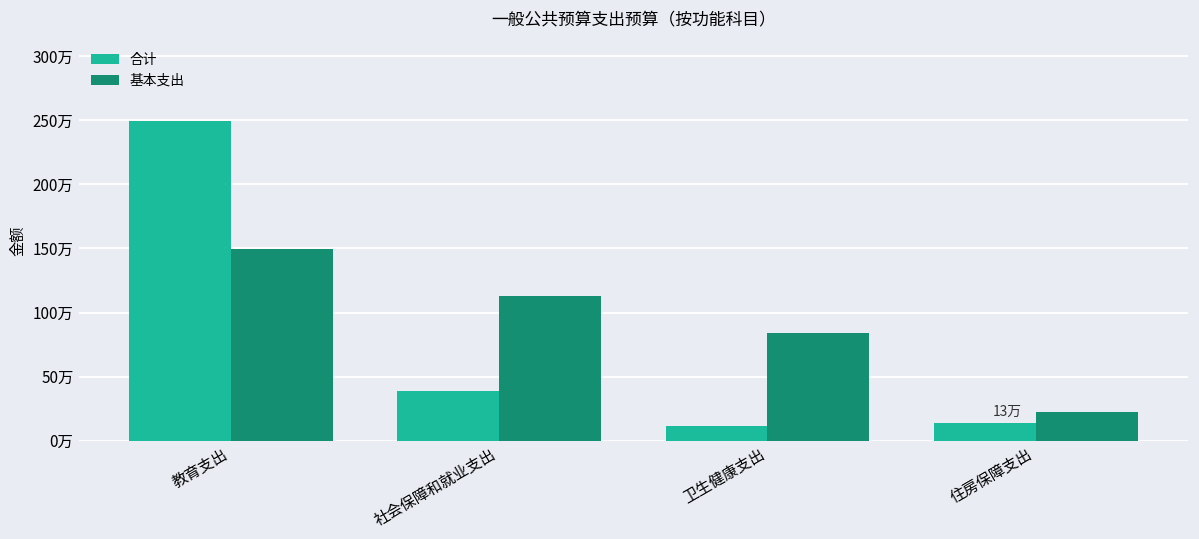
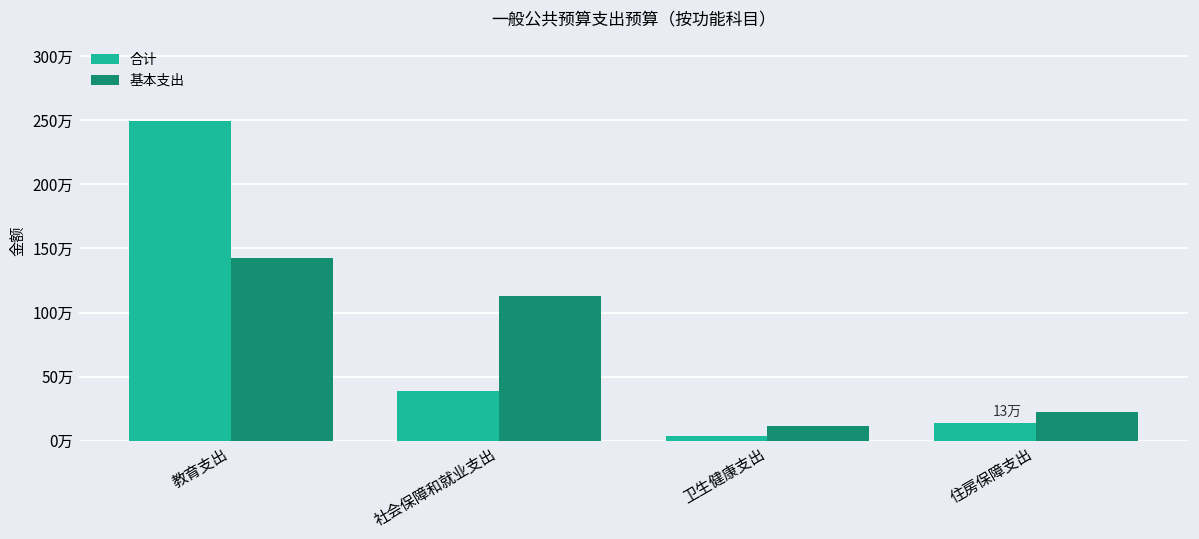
基本支出, 教育支出: 150万 -> 143万
合计, 卫生健康支出: 12万 -> 4万
基本支出, 卫生健康支出: 84万 -> 12万
